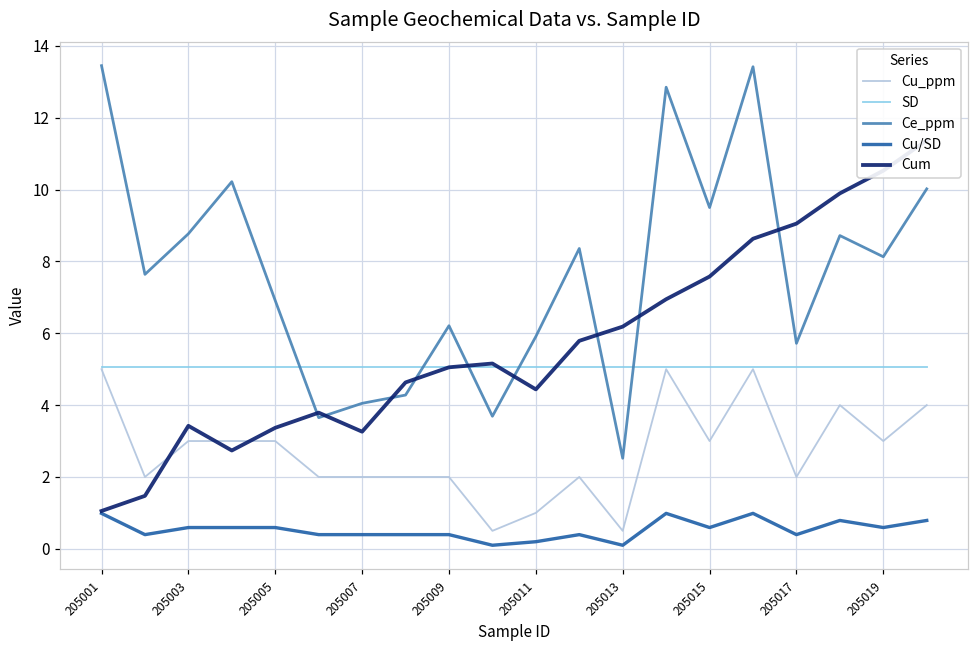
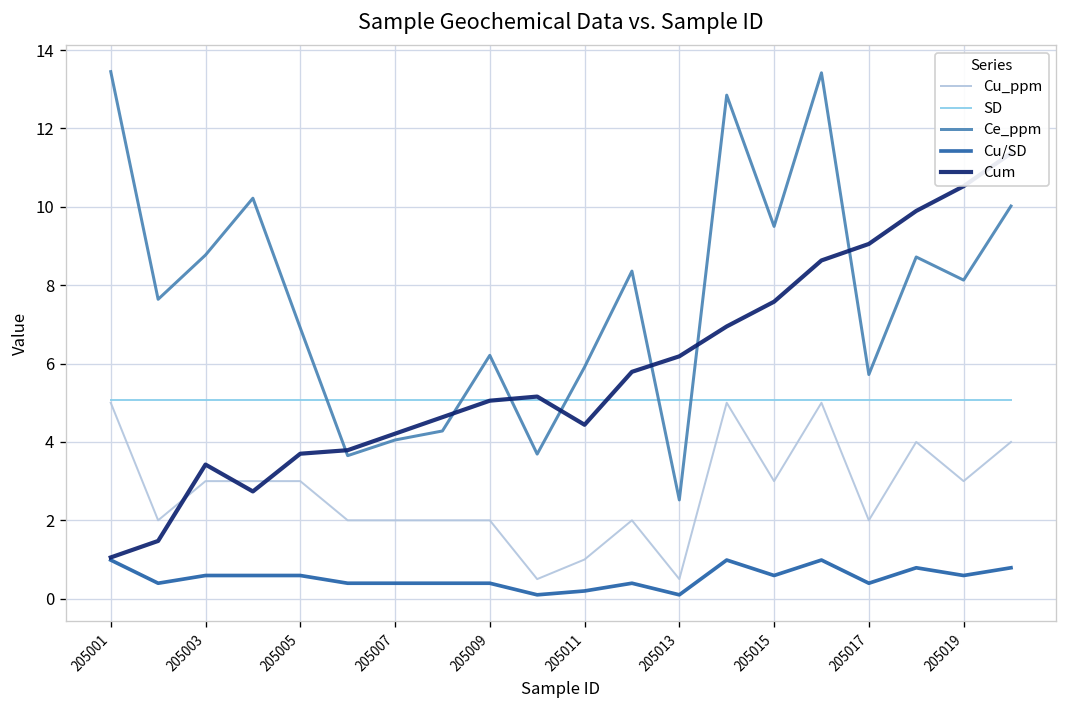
Cum, 205005: 3.4 -> 3.7
Cum, 205007: 3.3 -> 4.2
